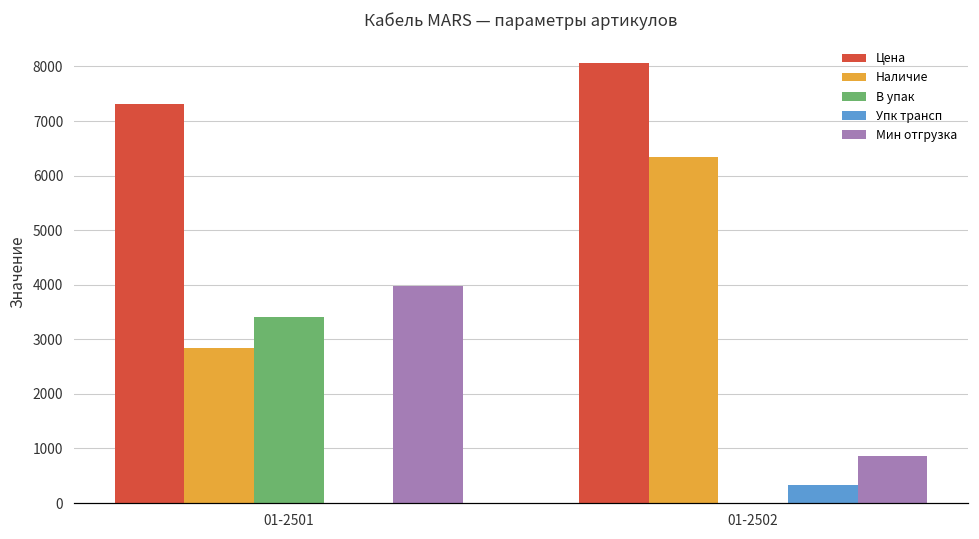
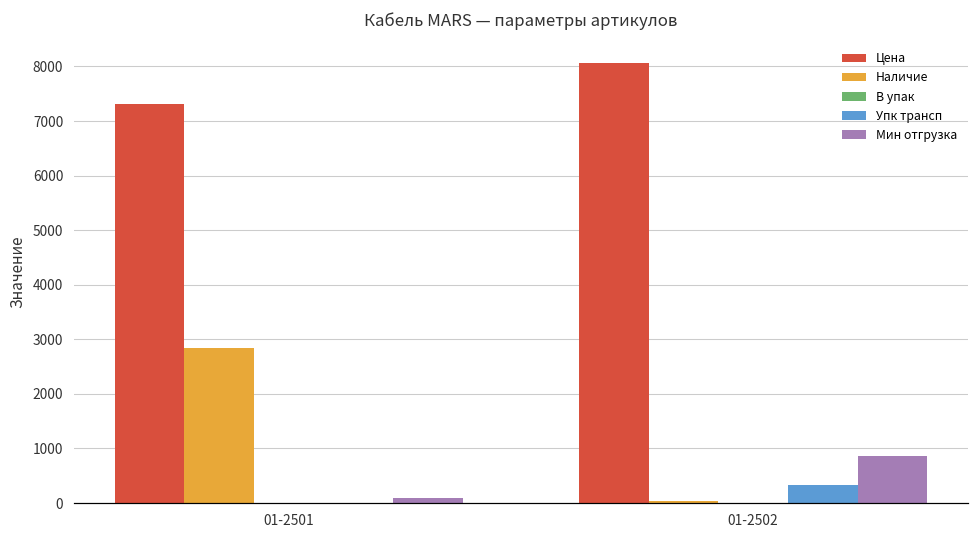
В упак, 01-2501: 3400 -> 0
Мин отгрузка, 01-2501: 4000 -> 100
Наличие, 01-2502: 6300 -> 0
